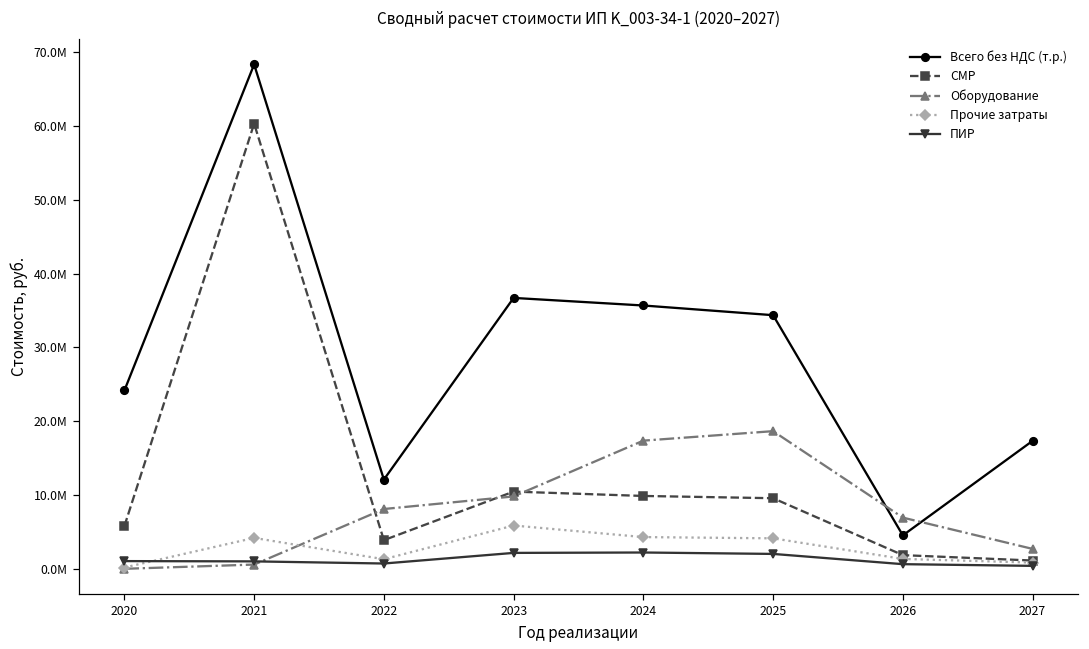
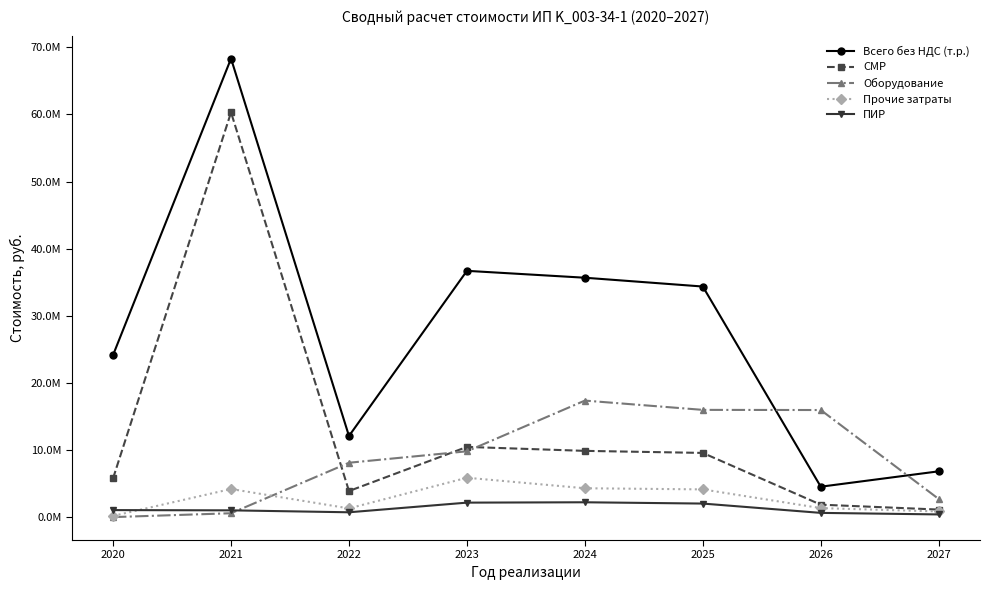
Оборудование, 2025: 19000000 -> 16000000
Оборудование, 2026: 7000000 -> 16000000
Всего без НДС (т.р.), 2027: 17000000 -> 7000000
